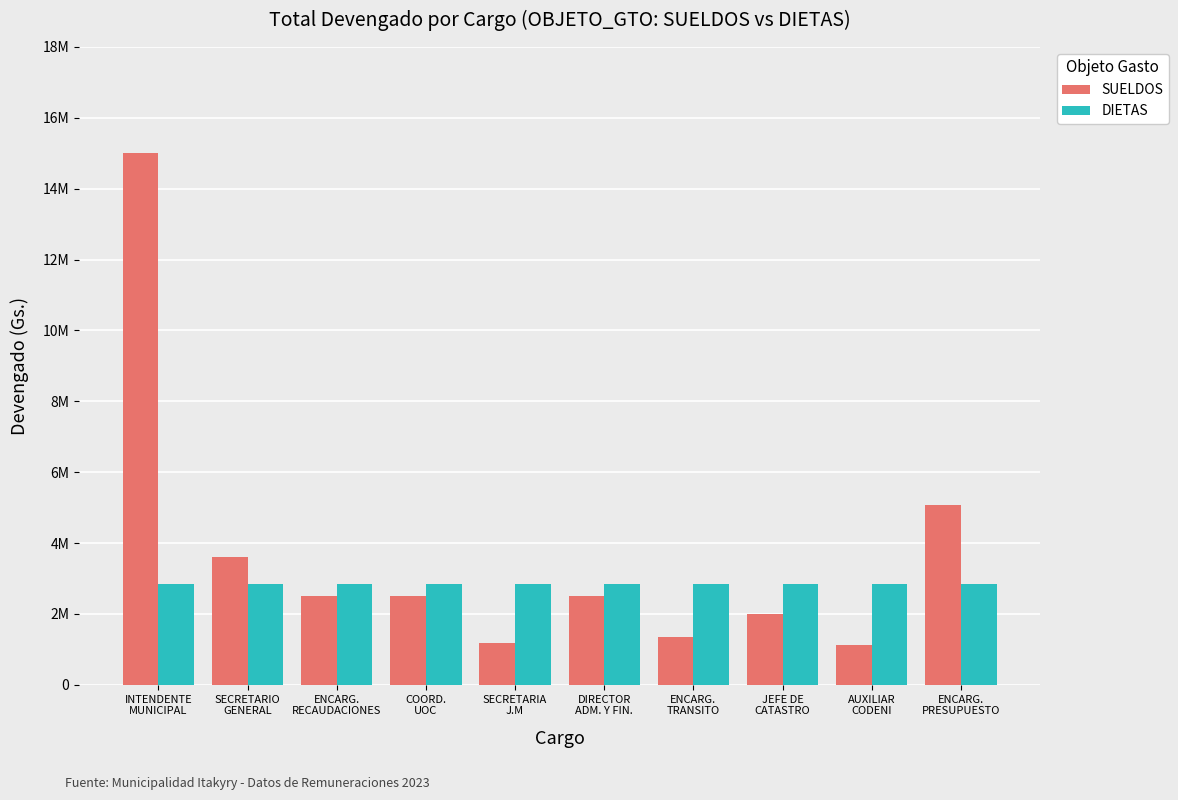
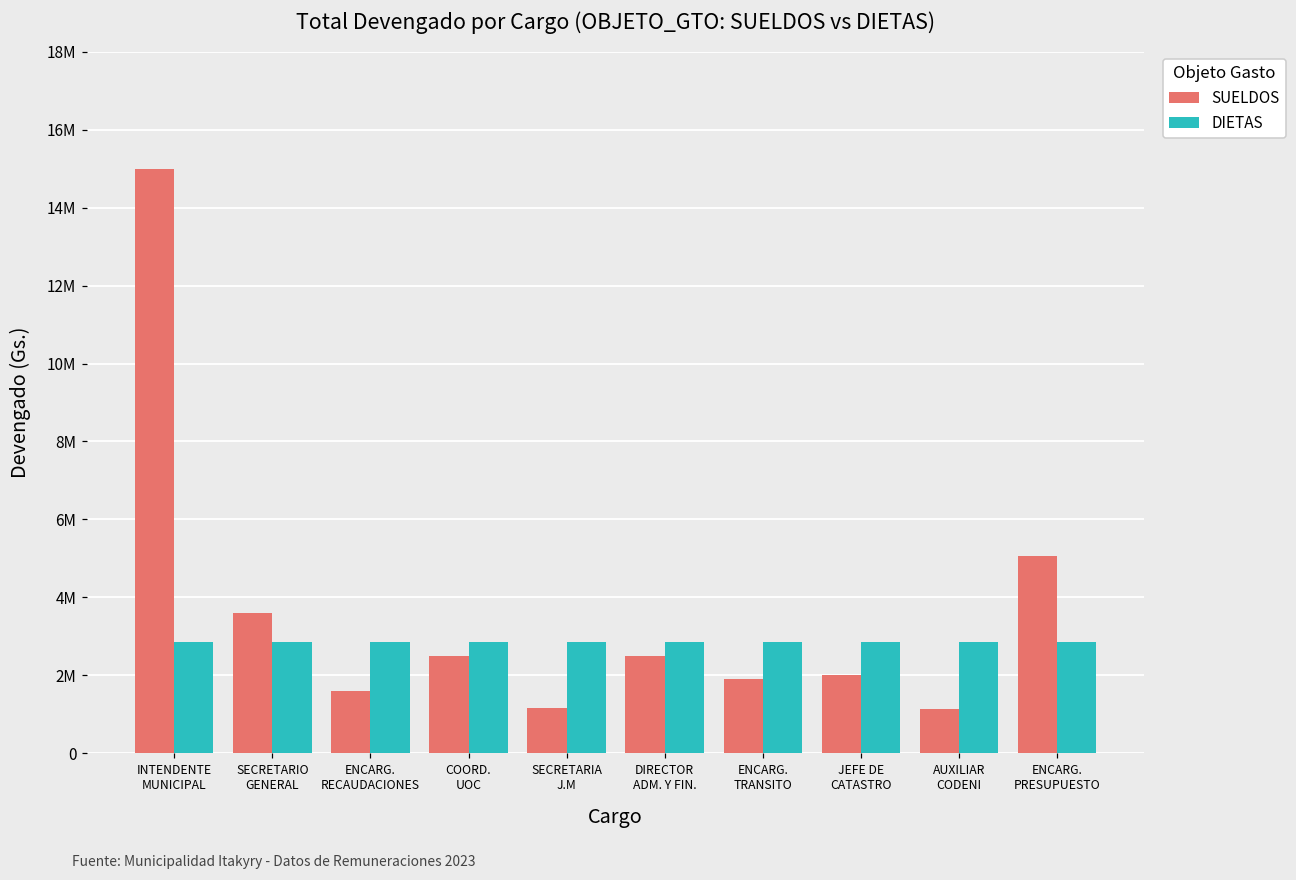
SUELDOS, ENCARG. RECAUDACIONES: 2500000 -> 1600000
SUELDOS, ENCARG. TRANSITO: 1400000 -> 1900000
